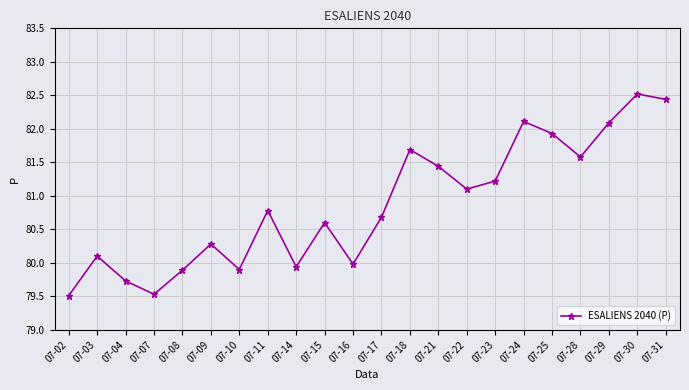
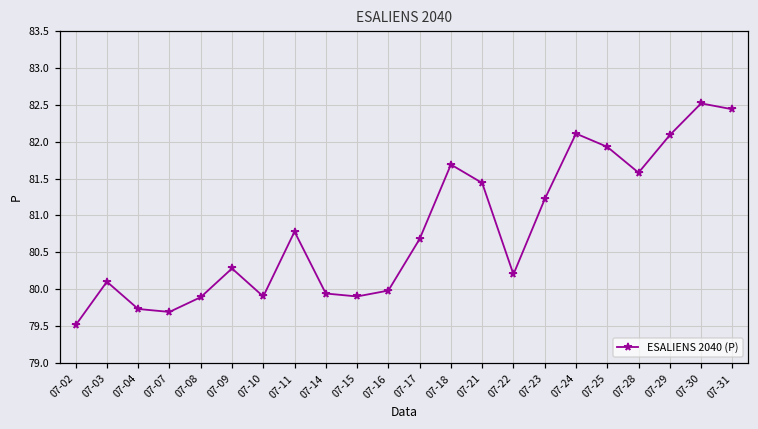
07-07: 79.5 -> 79.7
07-15: 80.6 -> 79.9
07-22: 81.1 -> 80.2
